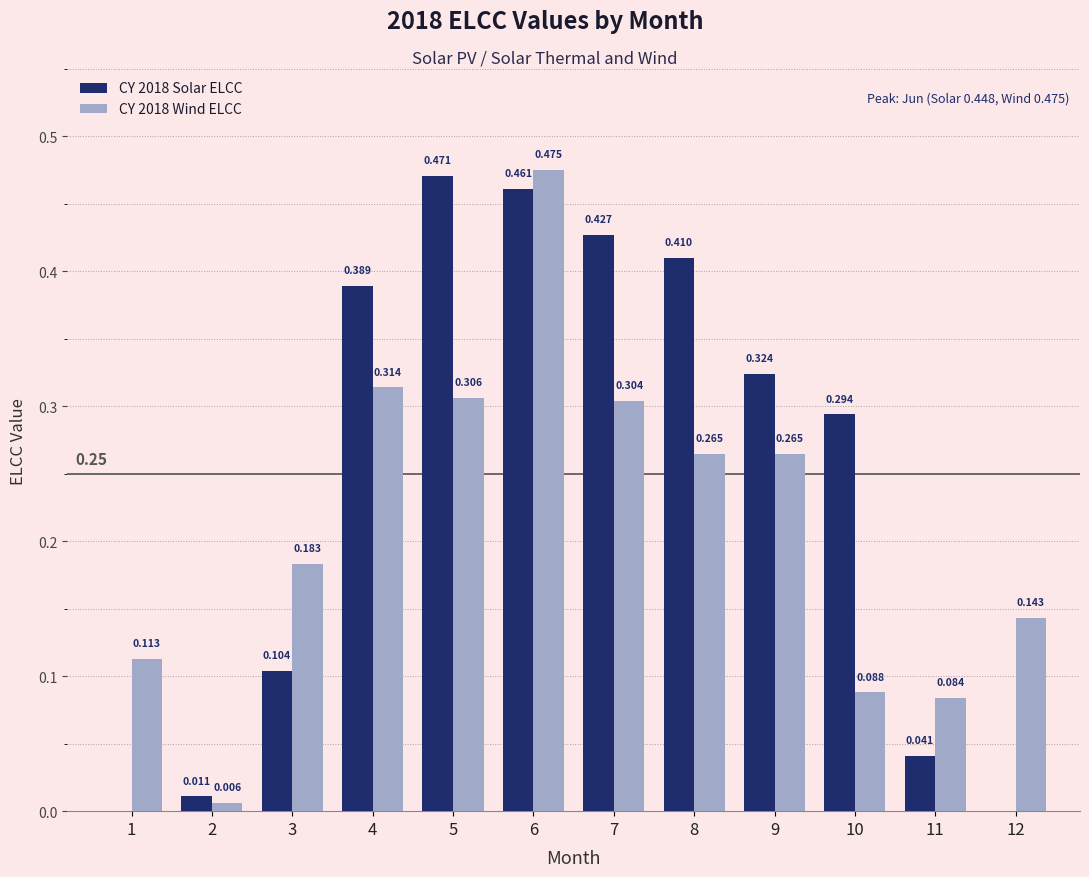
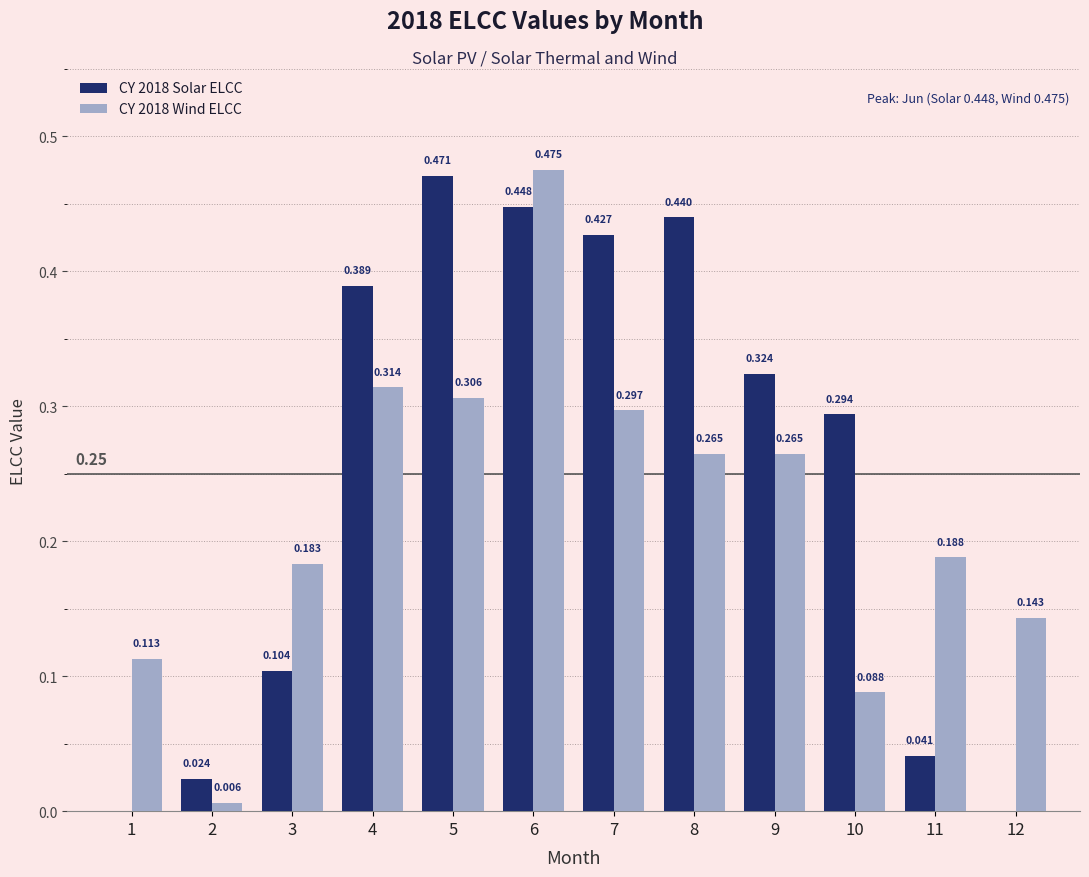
CY 2018 Solar ELCC, 2: 0.011 -> 0.024
CY 2018 Solar ELCC, 6: 0.461 -> 0.448
CY 2018 Wind ELCC, 7: 0.304 -> 0.297
CY 2018 Solar ELCC, 8: 0.410 -> 0.440
CY 2018 Wind ELCC, 11: 0.084 -> 0.188
